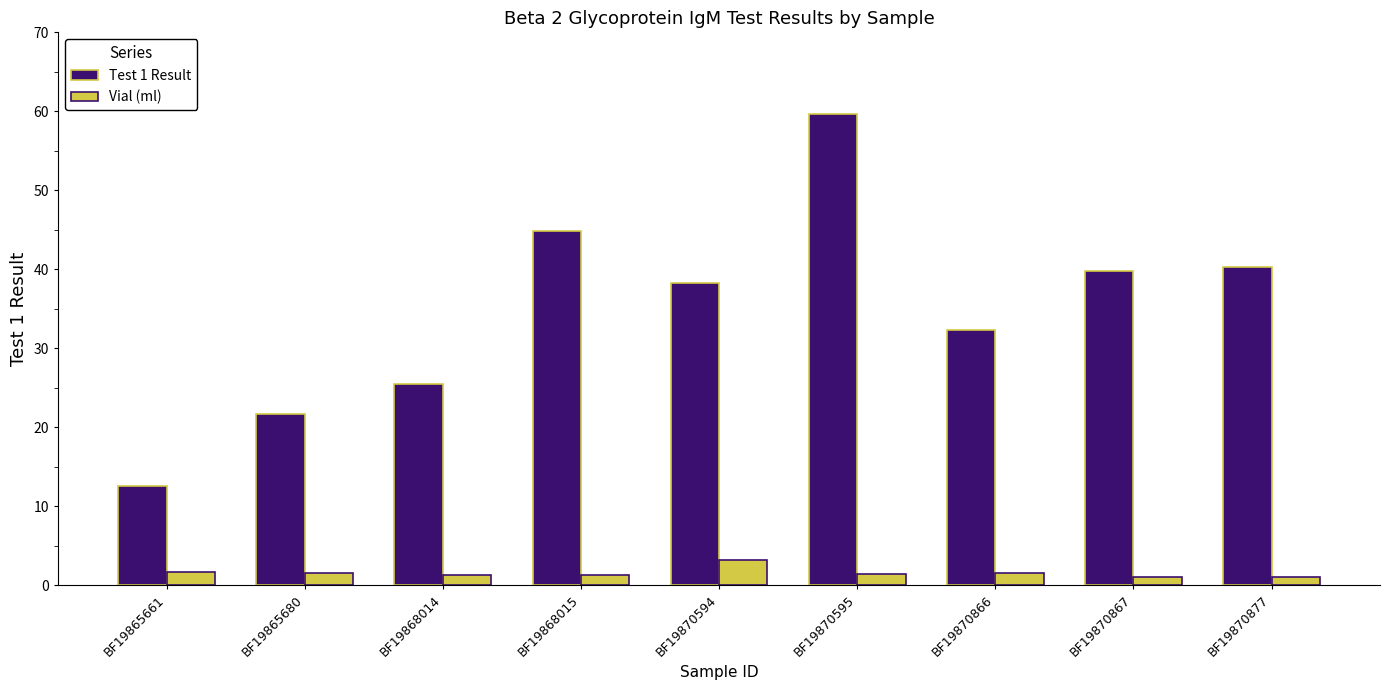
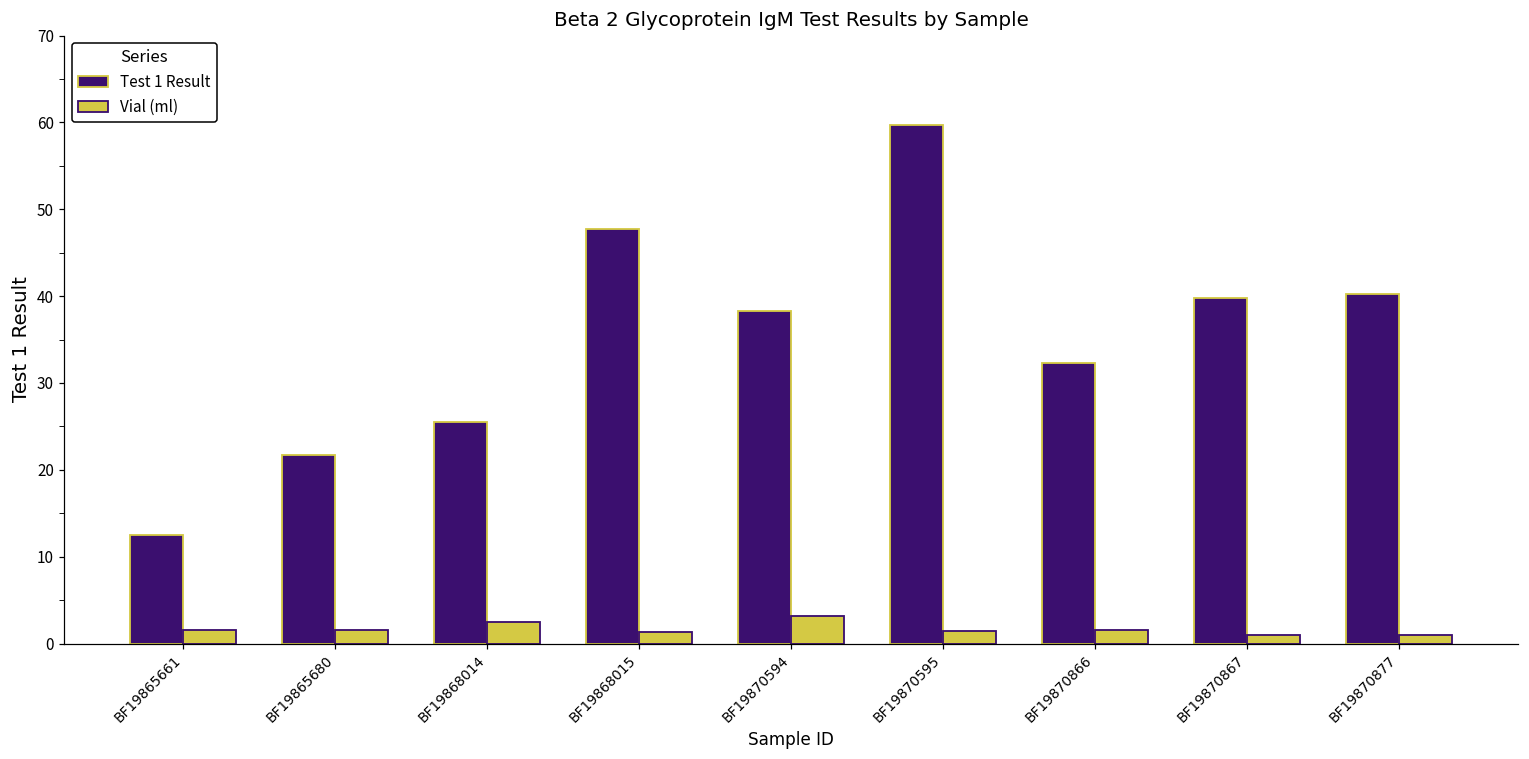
Vial (ml), BF19868014: 1 -> 3
Test 1 Result, BF19868015: 45 -> 48
